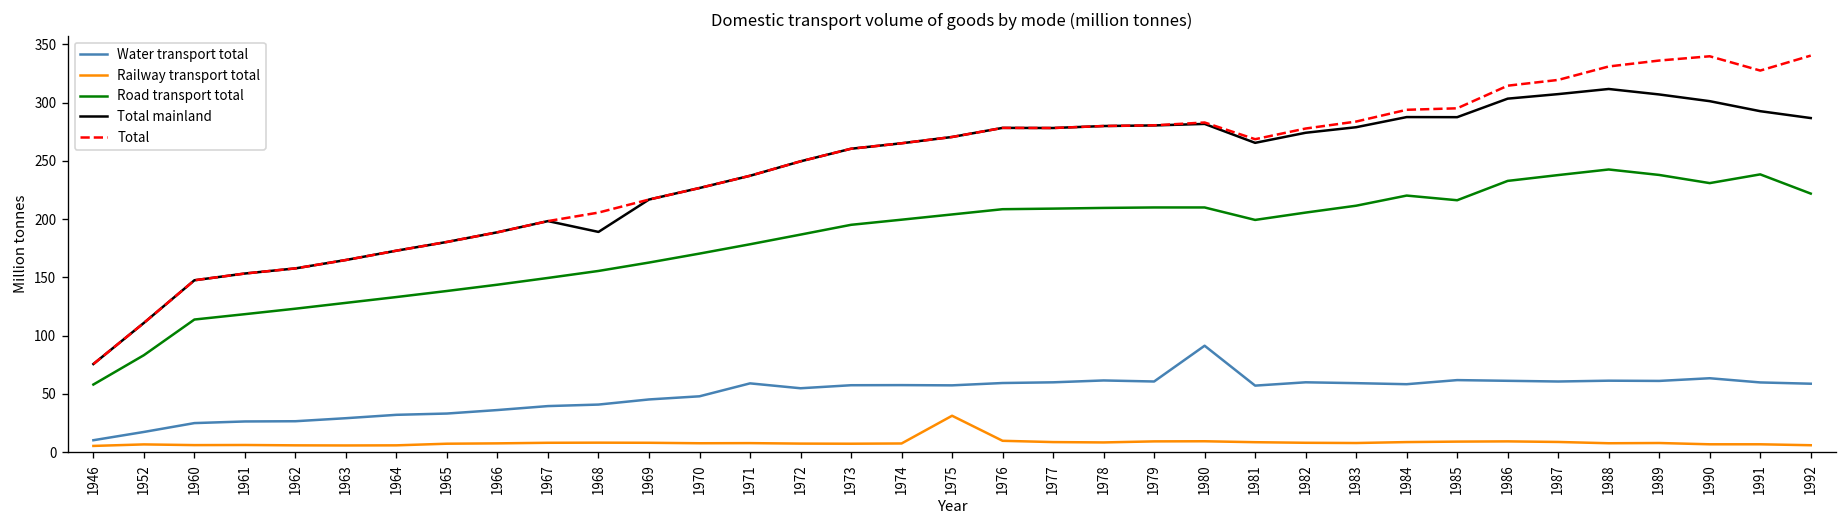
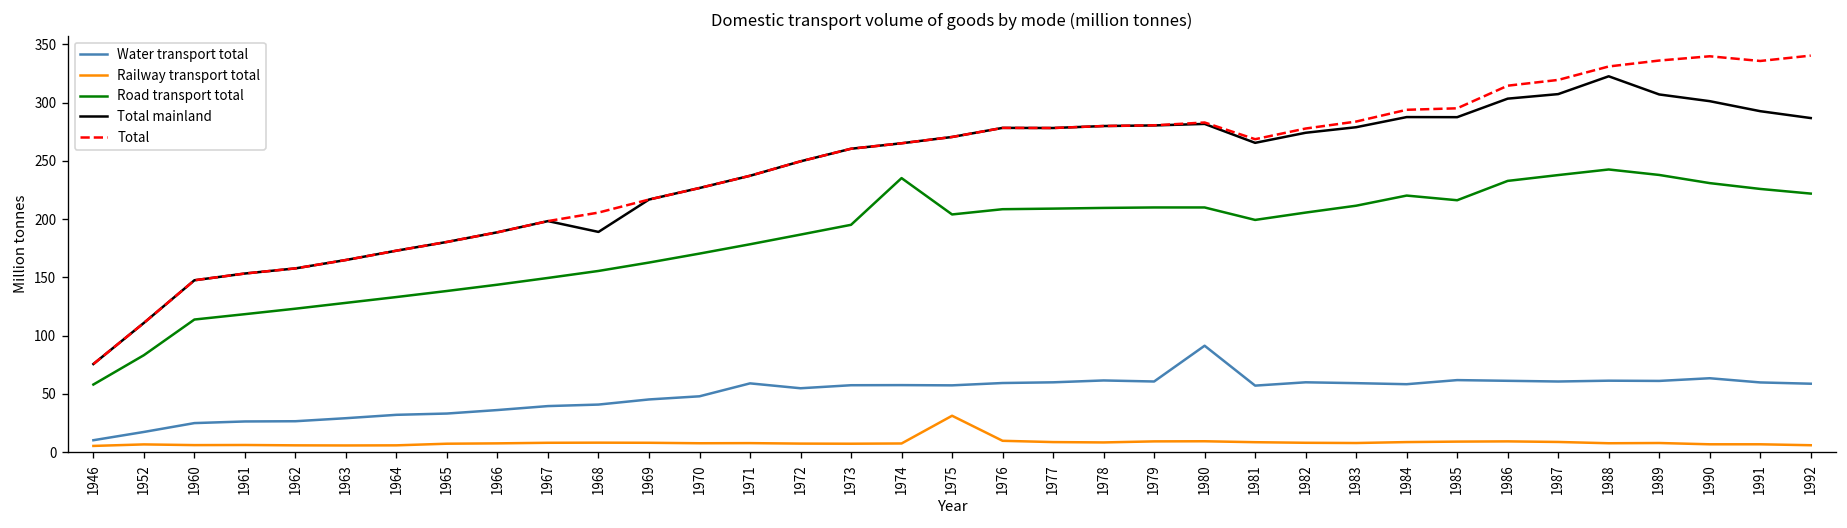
Road transport total, 1974: 200 -> 240
Total mainland, 1988: 310 -> 320
Road transport total, 1991: 240 -> 230
Total, 1991: 330 -> 340
